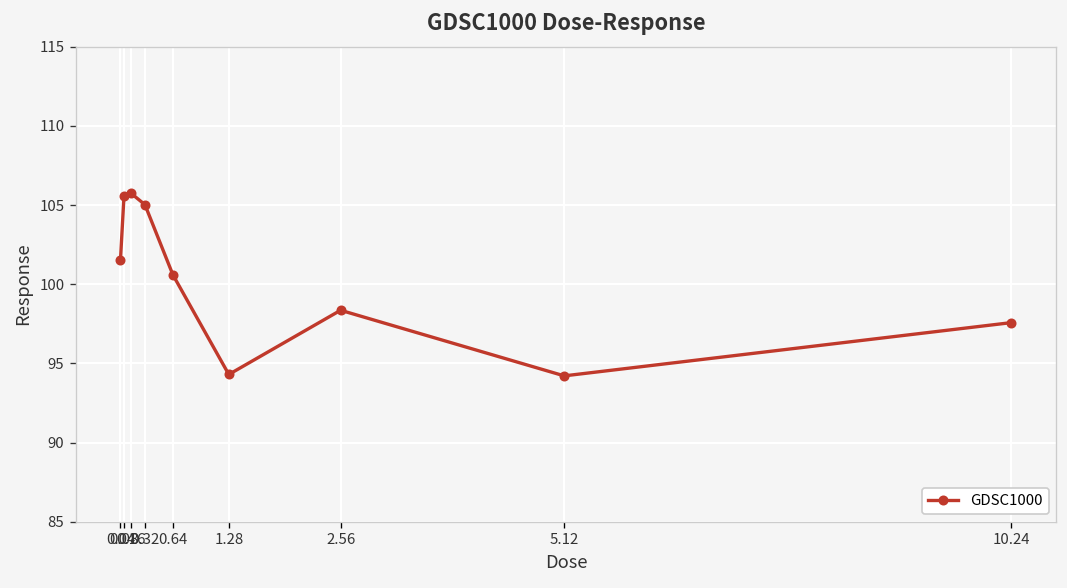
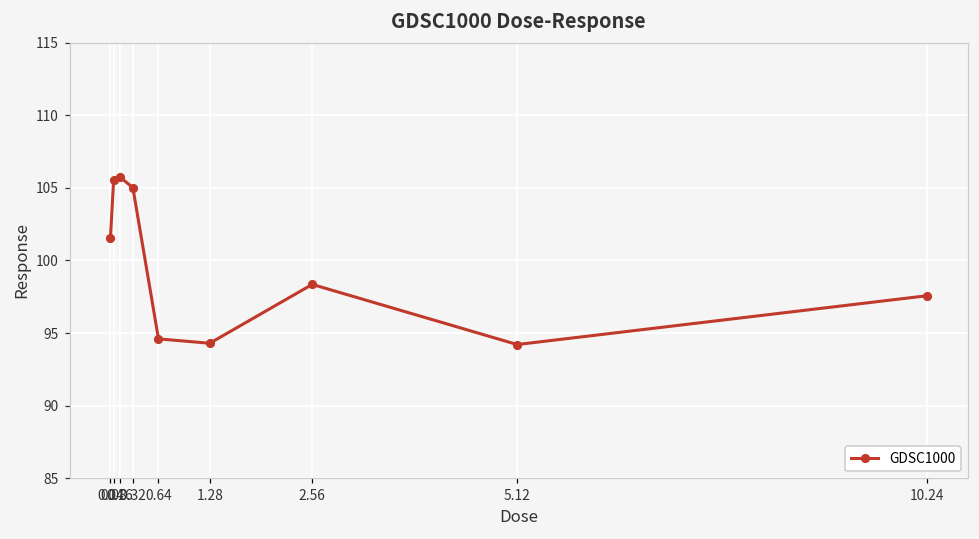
0.64: 100.6 -> 94.6
